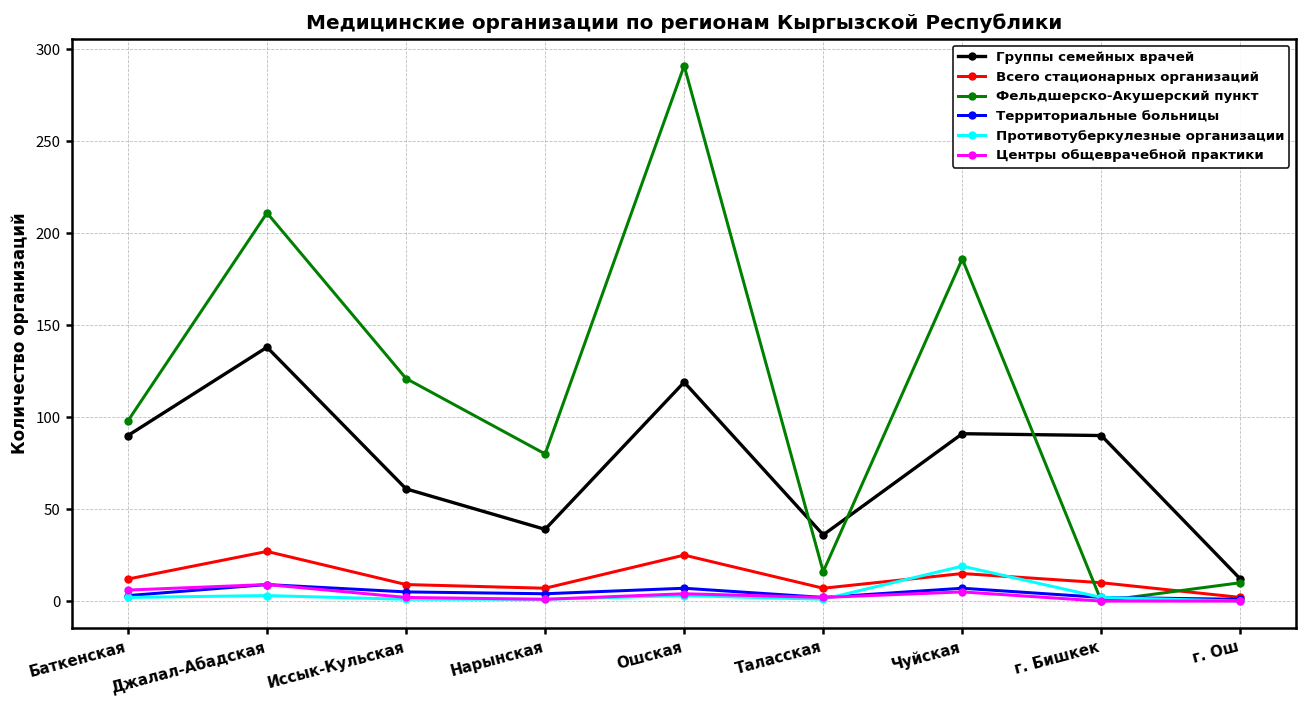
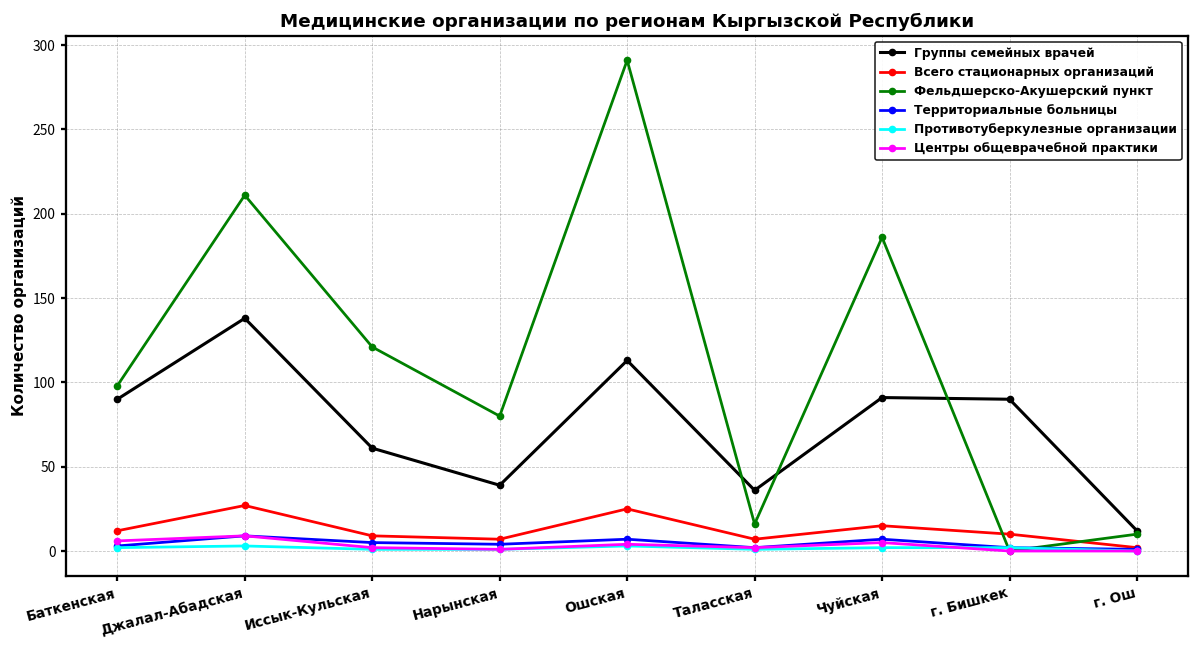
Группы семейных врачей, Ошская: 119 -> 113
Противотуберкулезные организации, Чуйская: 19 -> 2
